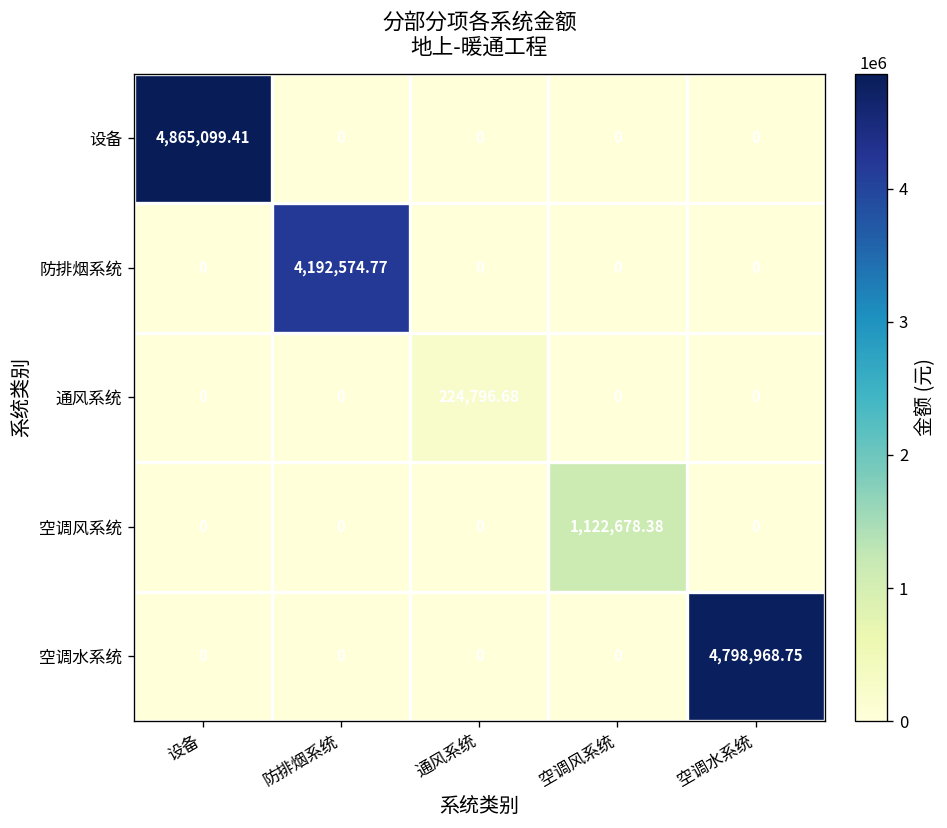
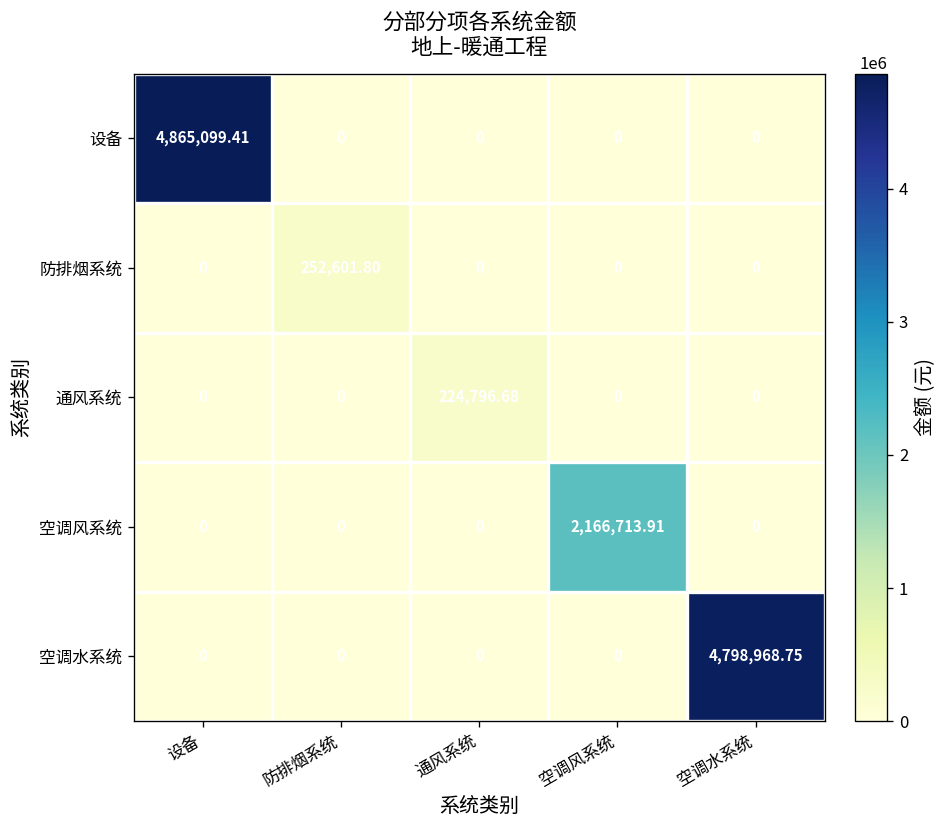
防排烟系统, 防排烟系统: 4,192,574.77 -> 252,601.80
空调风系统, 空调风系统: 1,122,678.38 -> 2,166,713.91
